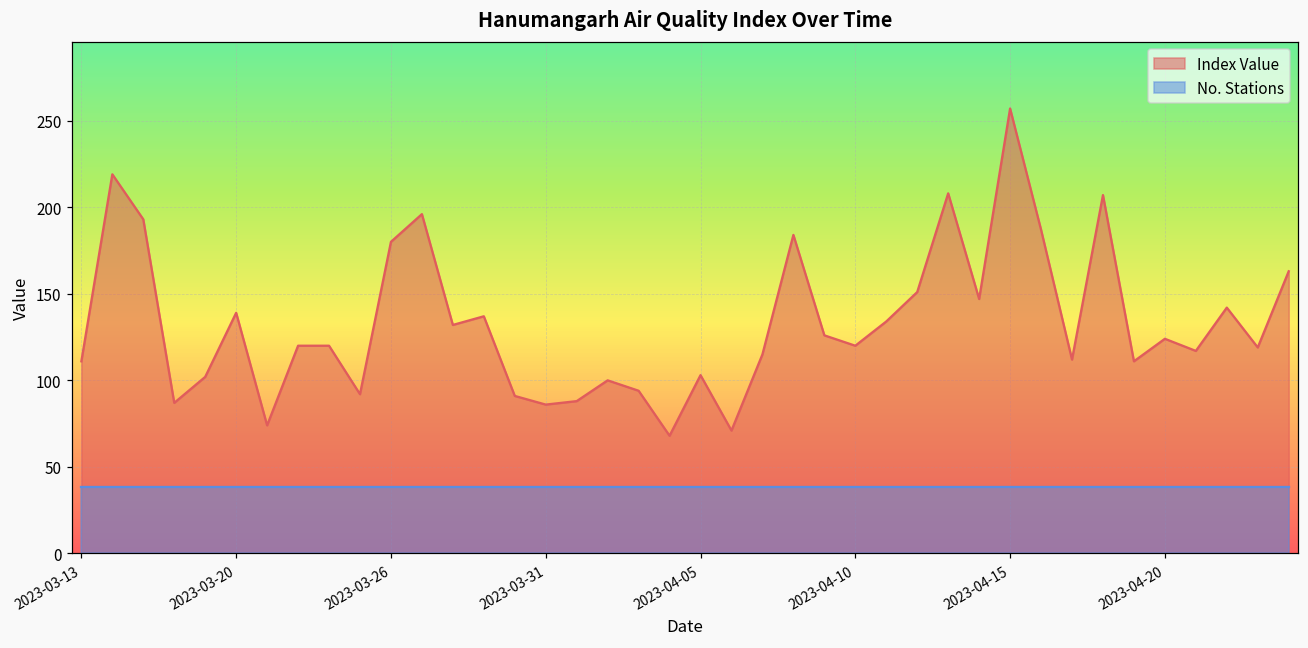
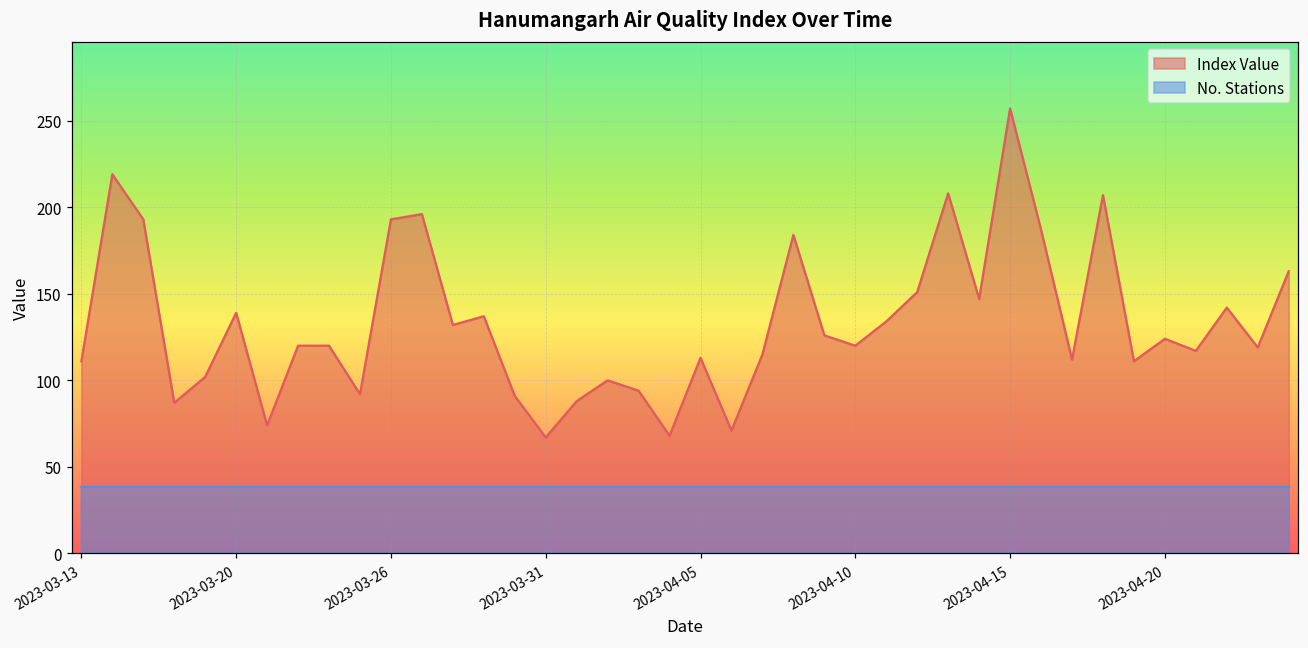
Index Value, 2023-03-26: 180 -> 193
Index Value, 2023-03-31: 86 -> 67
Index Value, 2023-04-05: 103 -> 113
